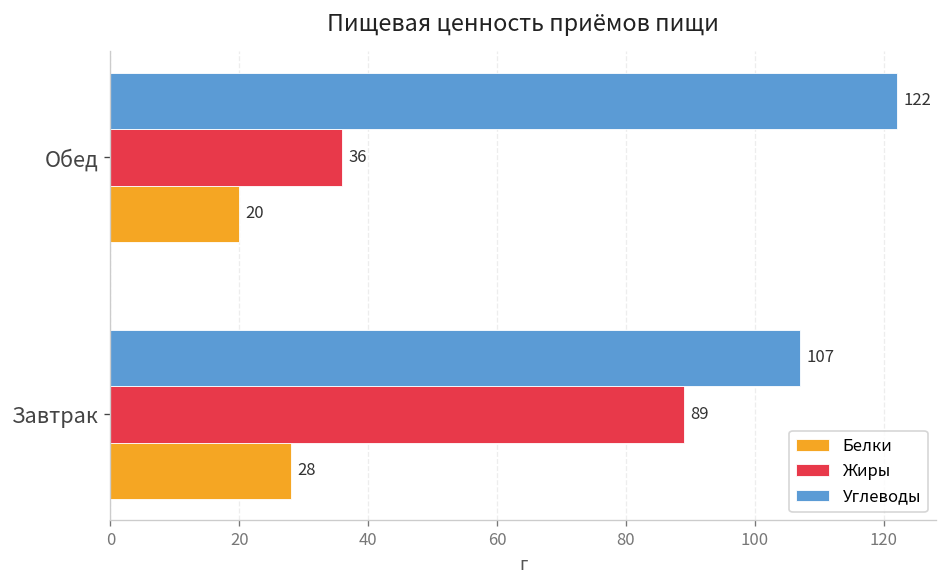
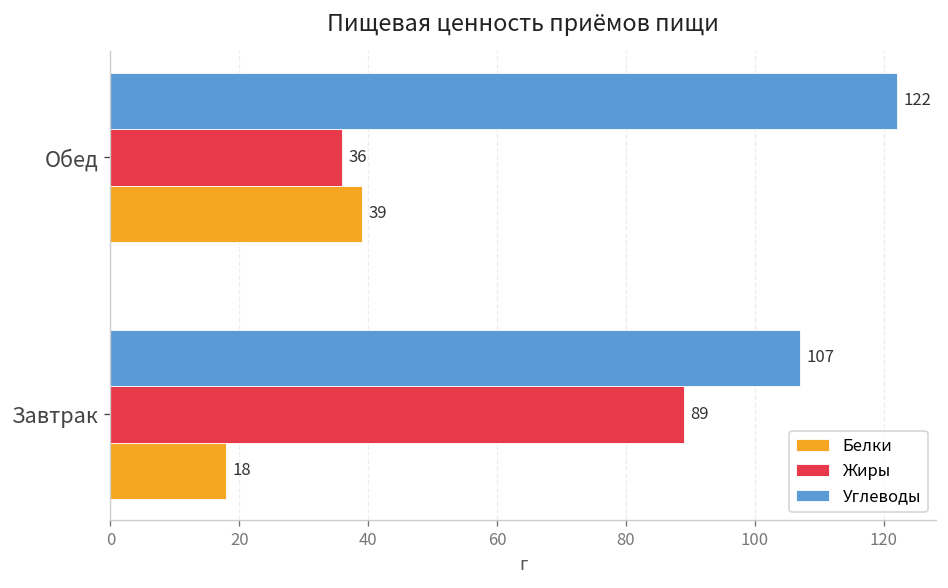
Белки, Обед: 20 -> 39
Белки, Завтрак: 28 -> 18
